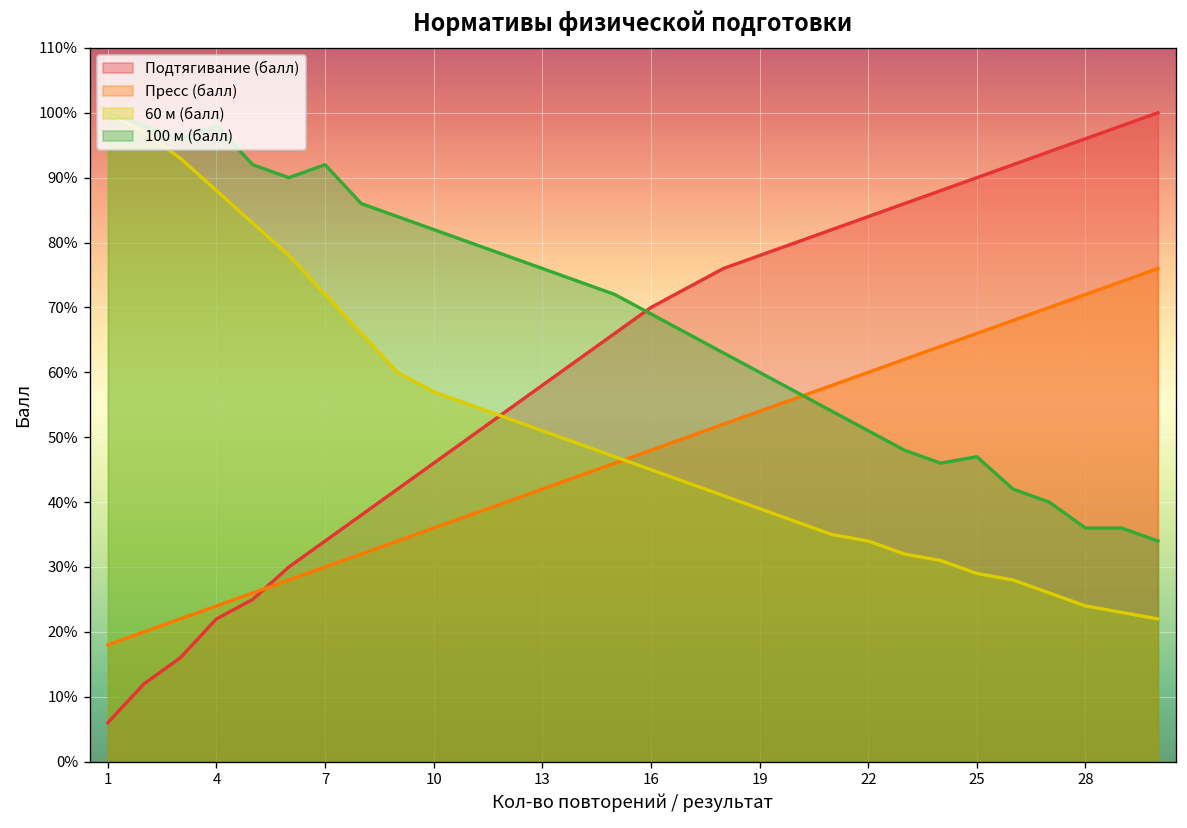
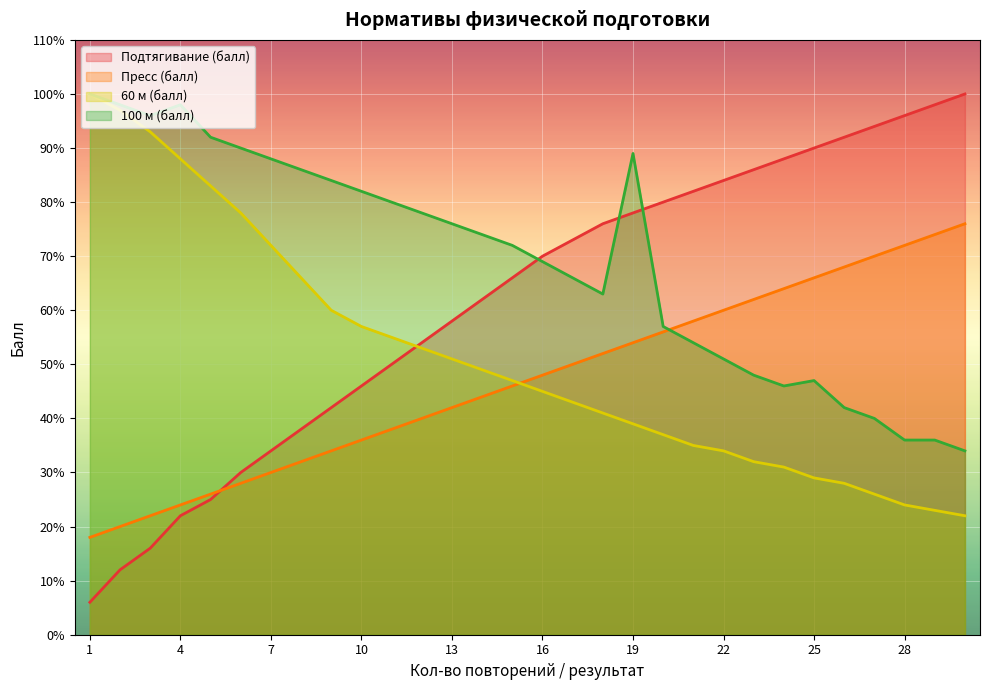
100 м (балл), 7: 92% -> 88%
100 м (балл), 19: 60% -> 89%
